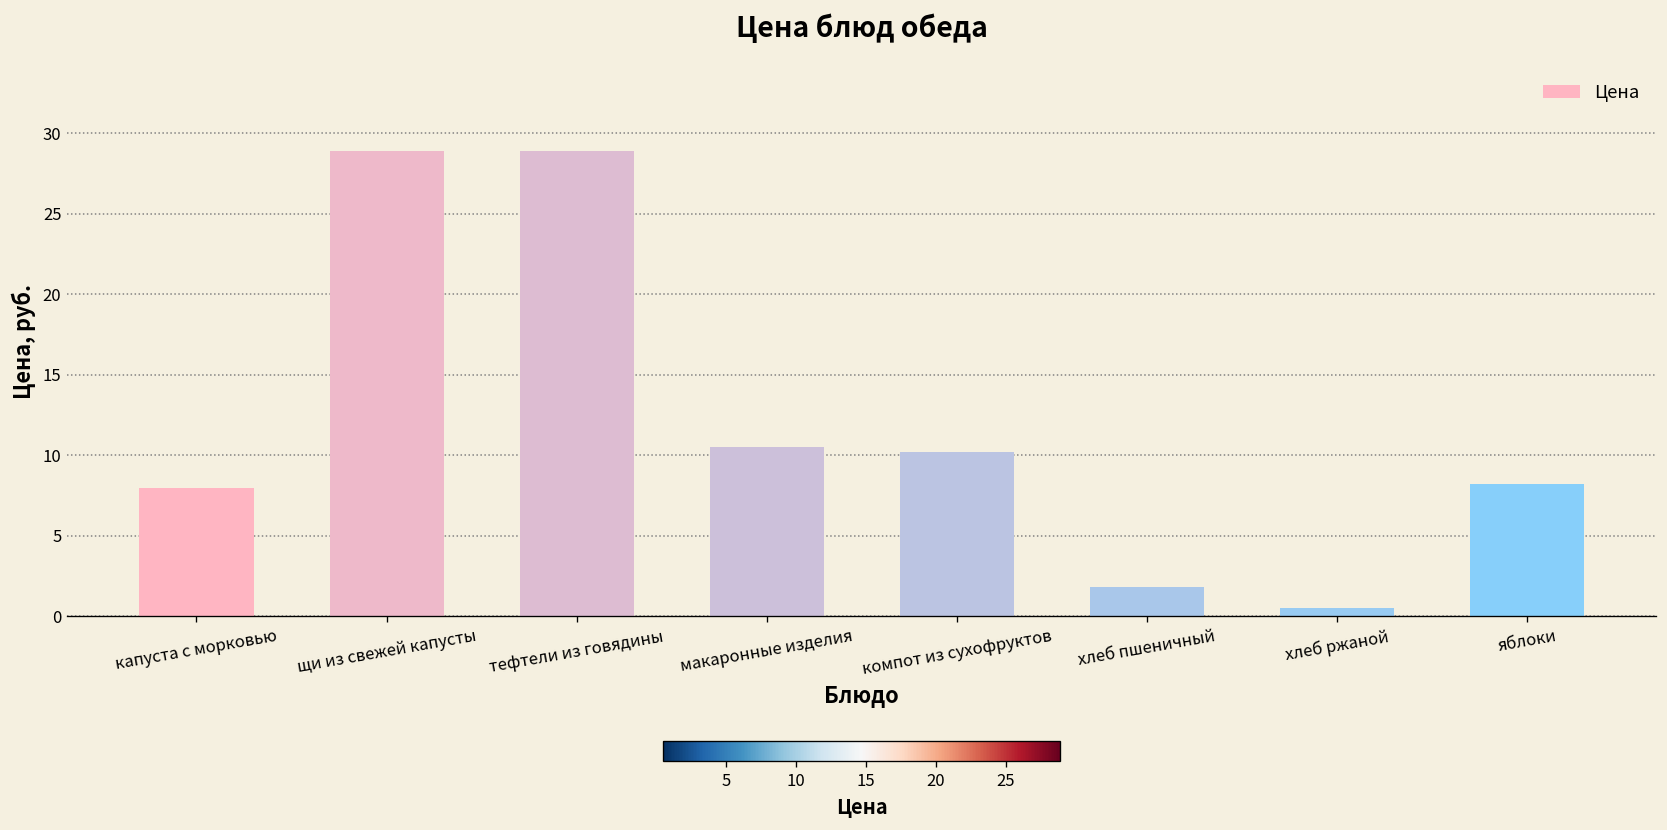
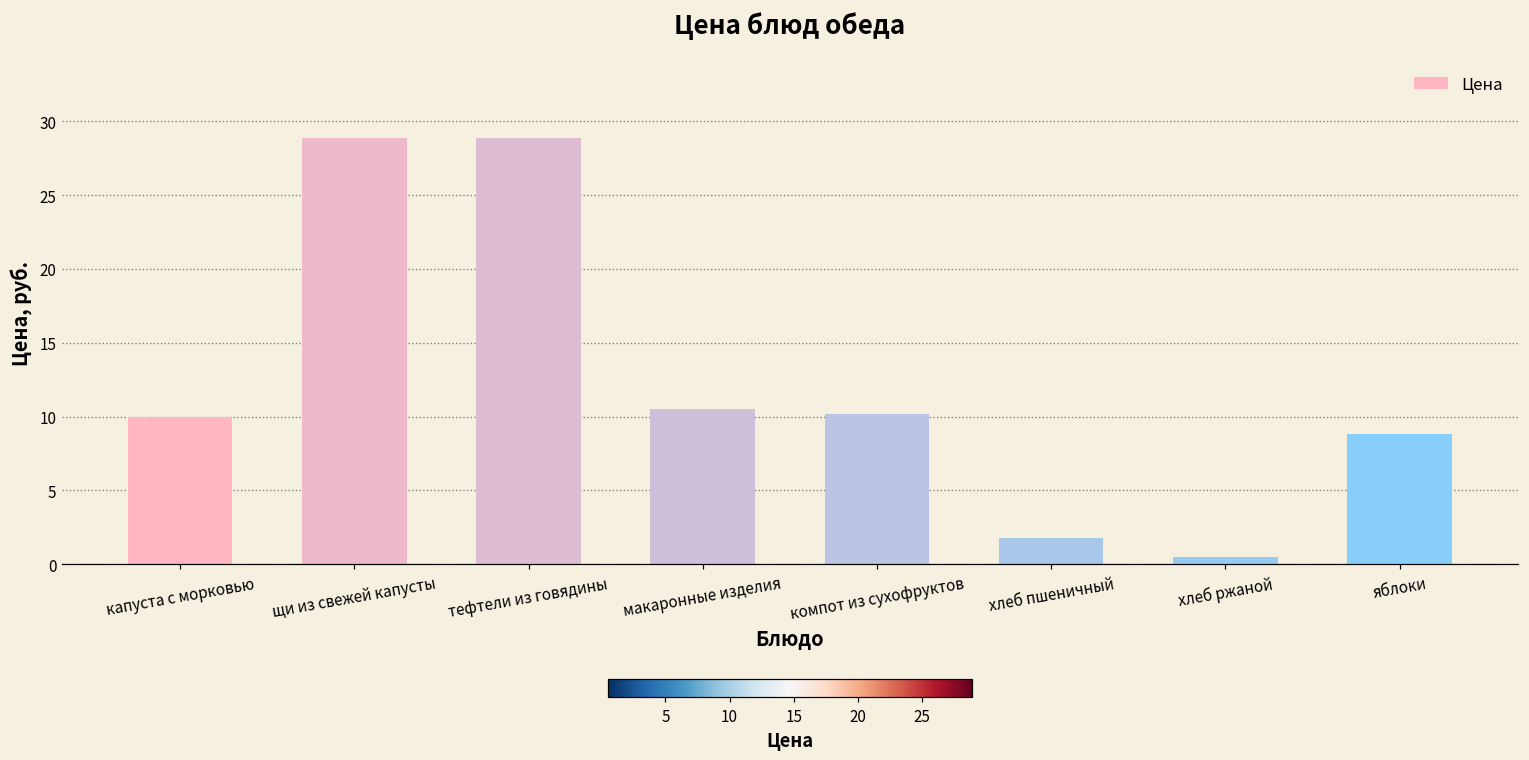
капуста с морковью: 8 -> 10
яблоки: 8.2 -> 8.8
